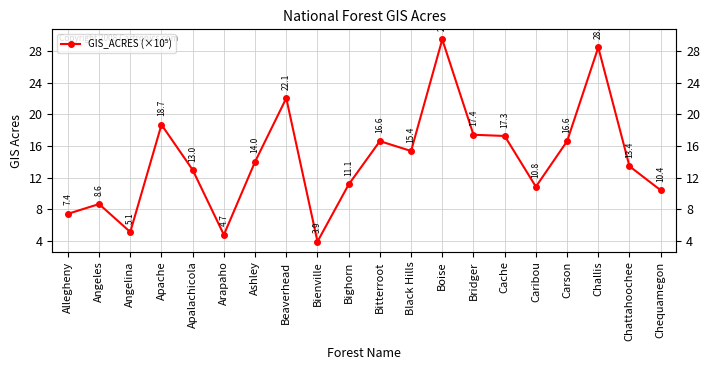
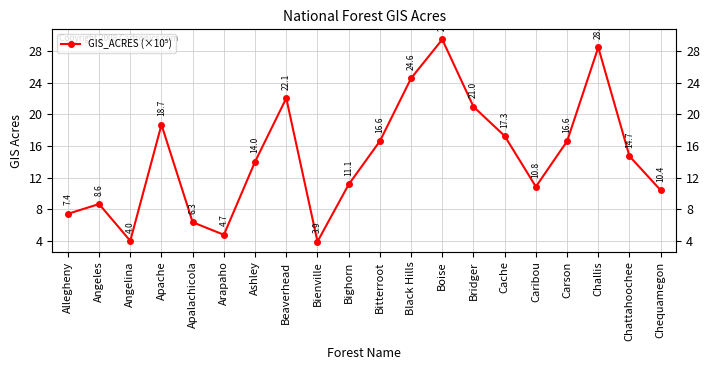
Angelina: 5.1 -> 4.0
Apalachicola: 13.0 -> 6.3
Black Hills: 15.4 -> 24.6
Bridger: 17.4 -> 21.0
Chattahoochee: 13.4 -> 14.7
